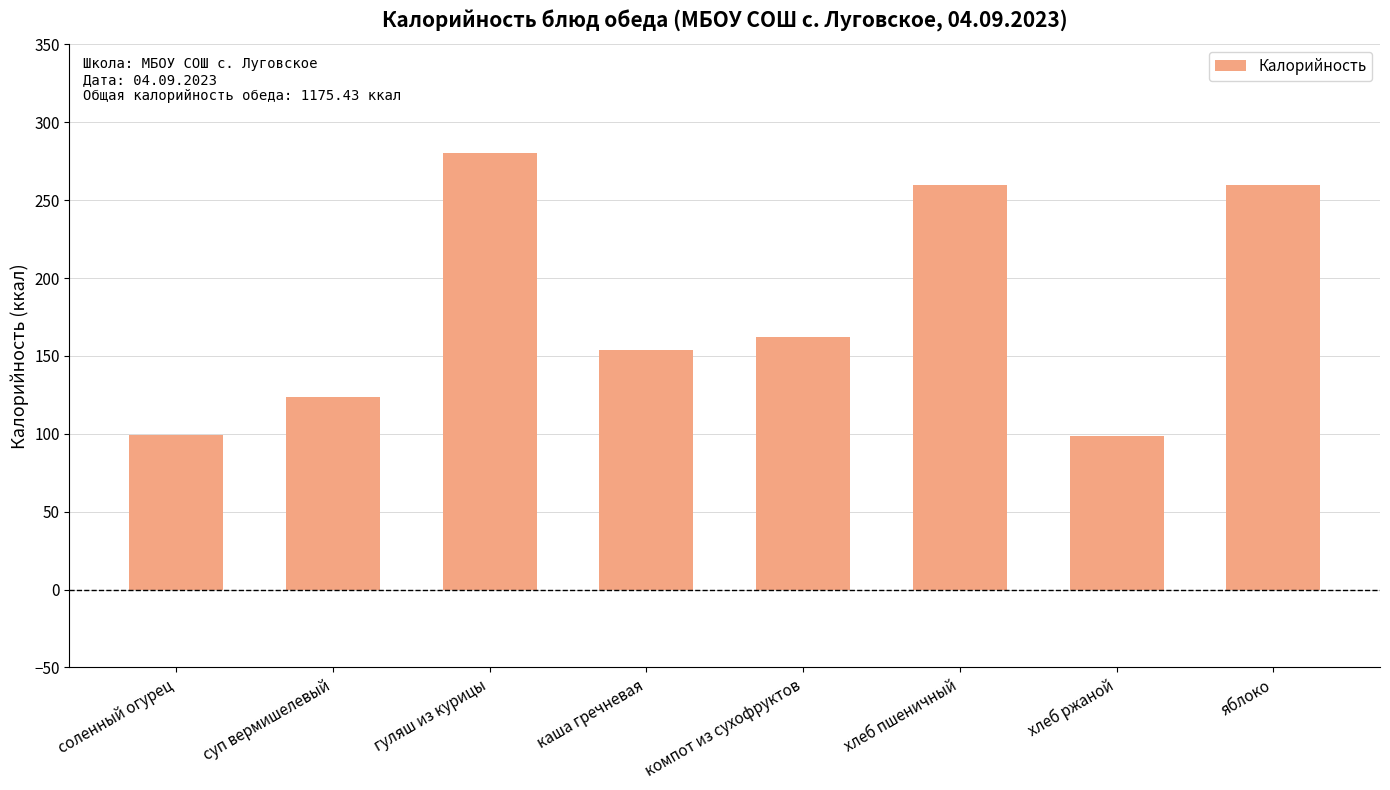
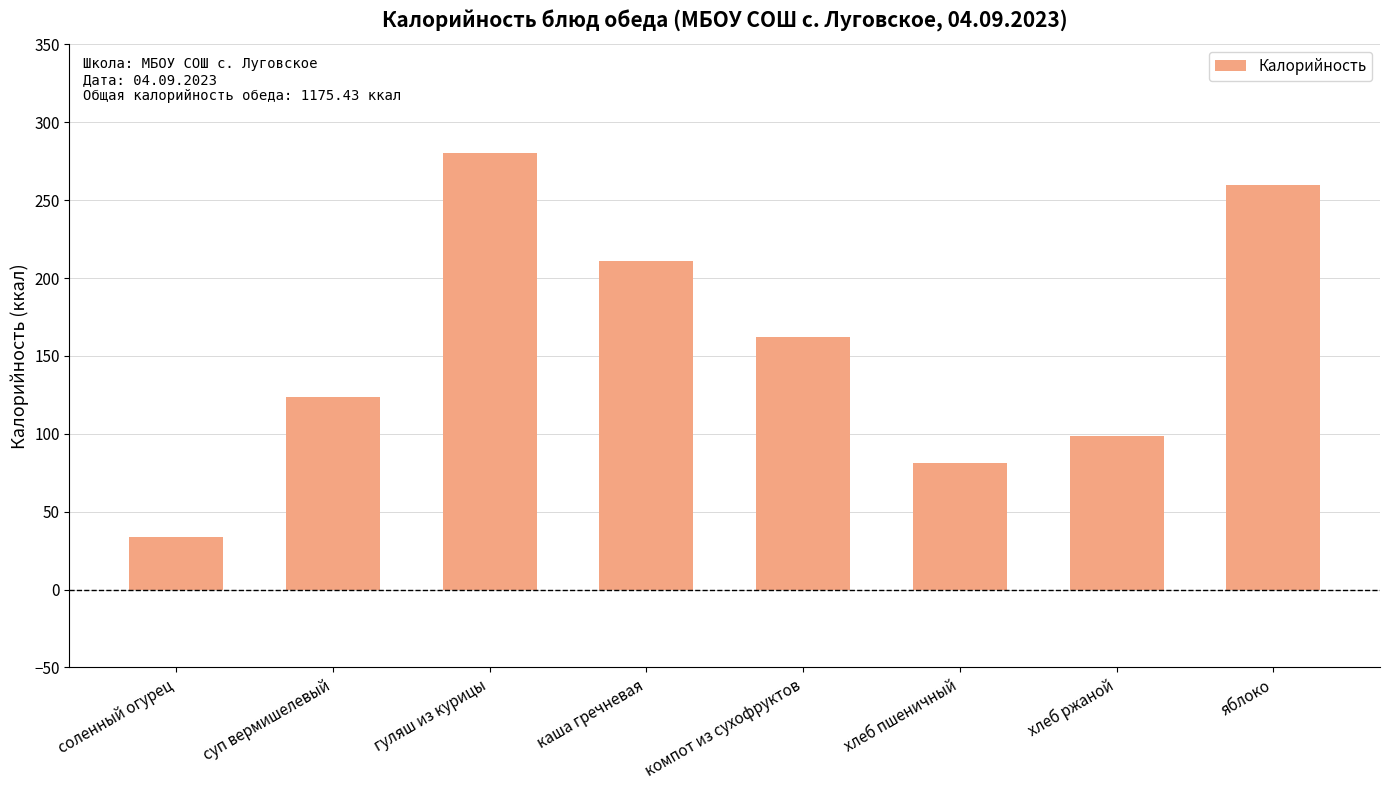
соленный огурец: 99 -> 34
каша гречневая: 154 -> 211
хлеб пшеничный: 260 -> 81
